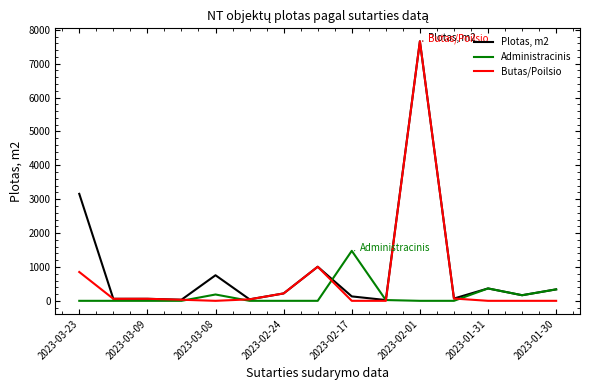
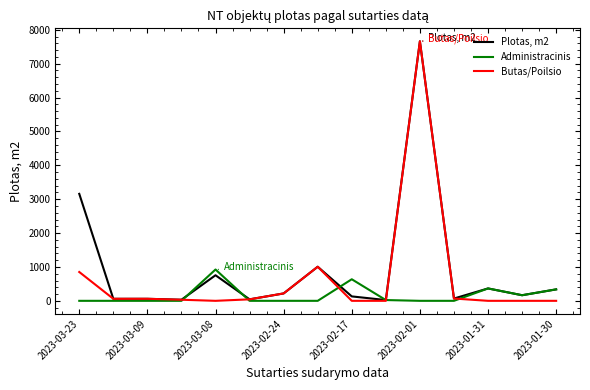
Administracinis, 2023-03-08: 200 -> 900
Administracinis, 2023-02-17: 1500 -> 600
